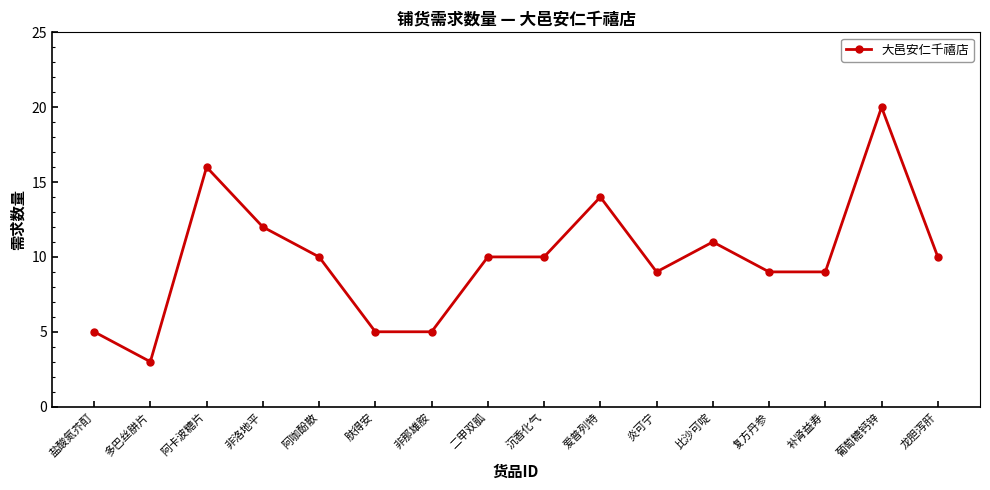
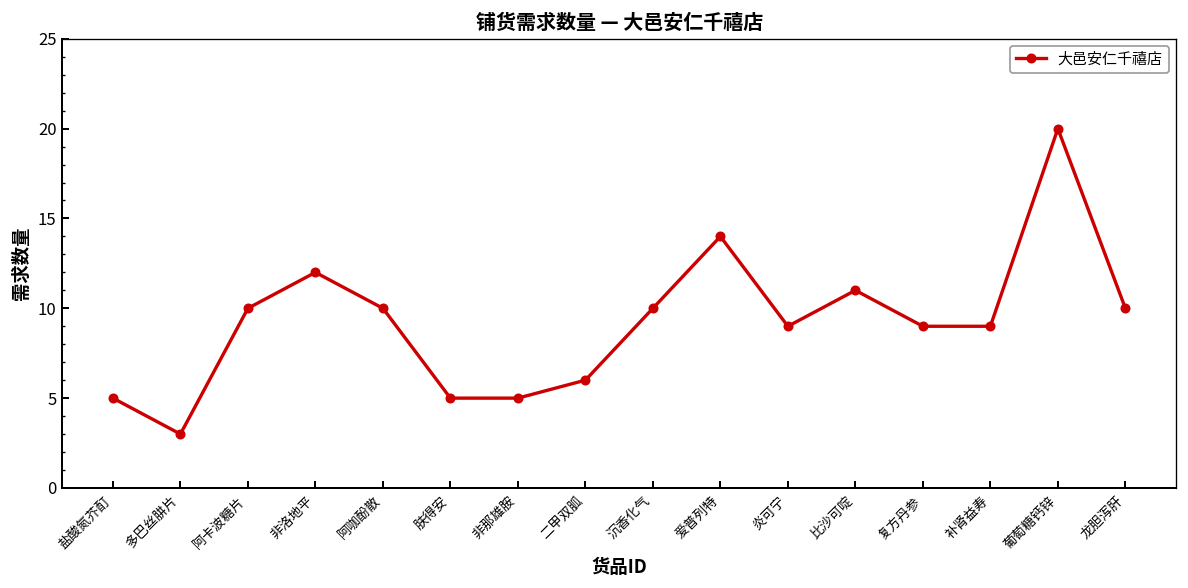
阿卡波糖片: 16 -> 10
二甲双胍: 10 -> 6
